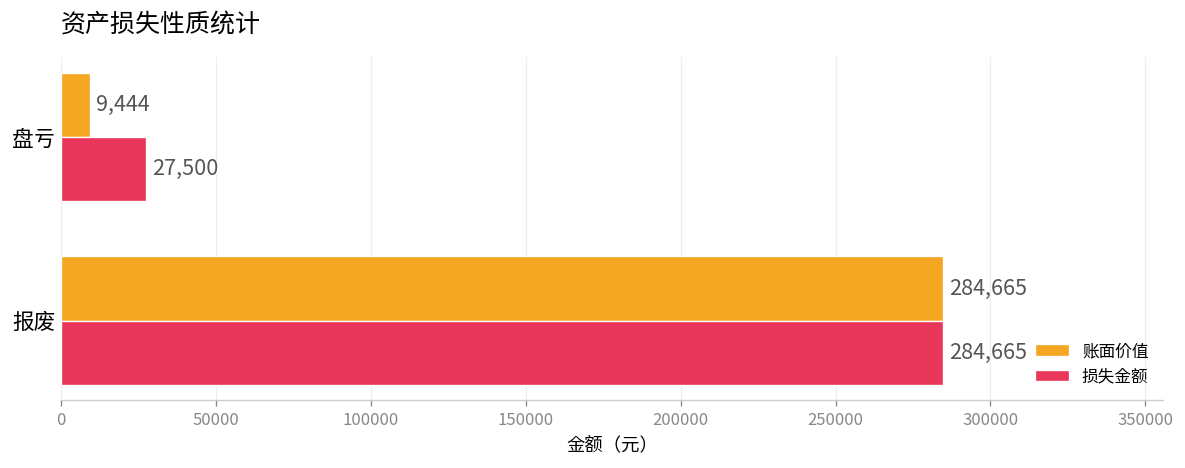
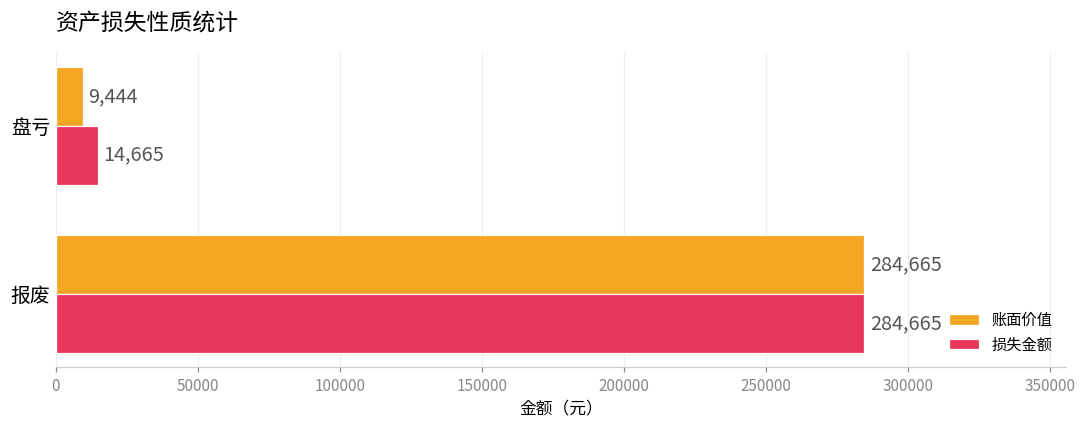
损失金额, 盘亏: 27,500 -> 14,665
